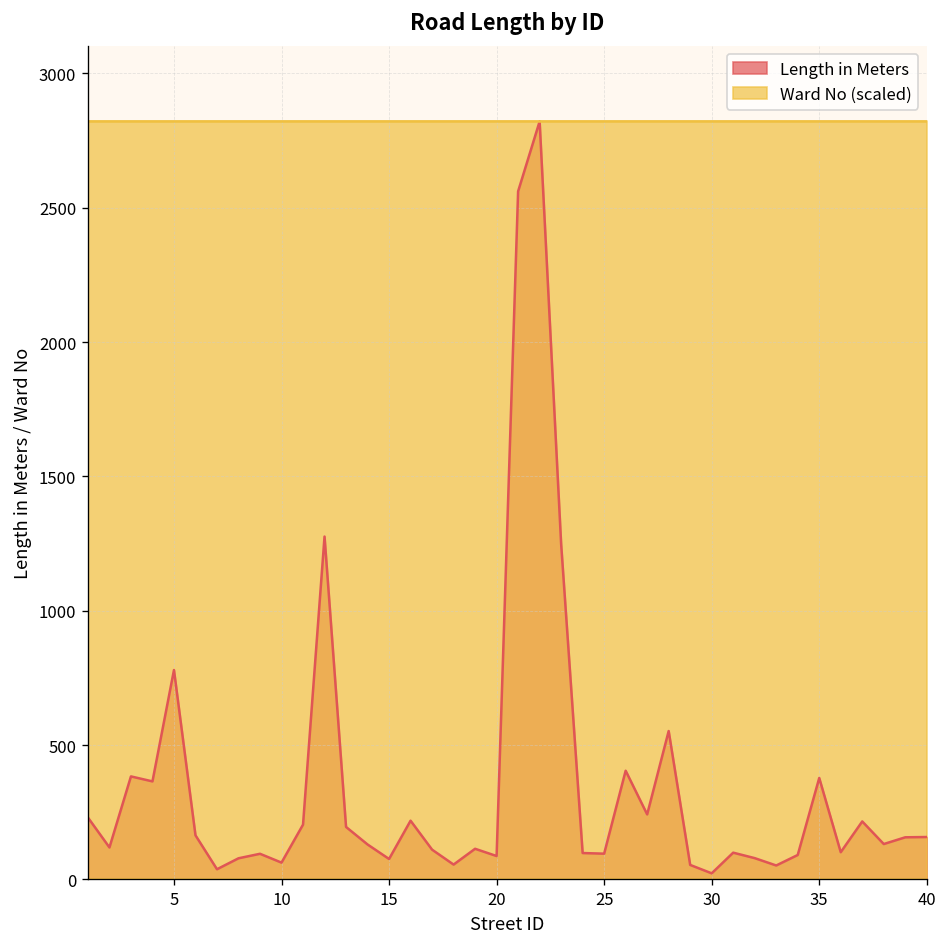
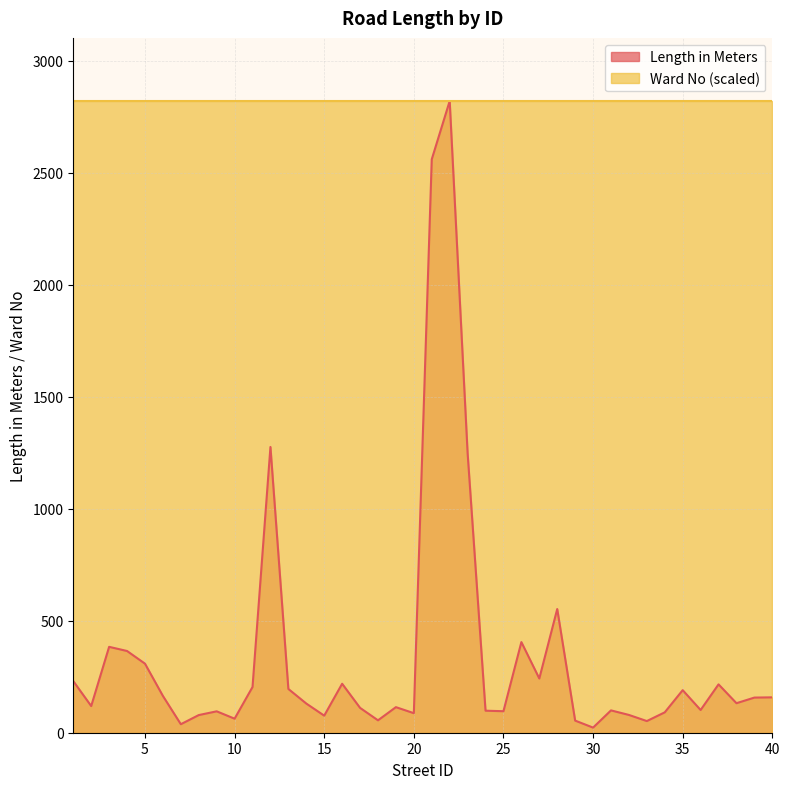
Length in Meters, 5: 780 -> 310
Length in Meters, 35: 380 -> 190
